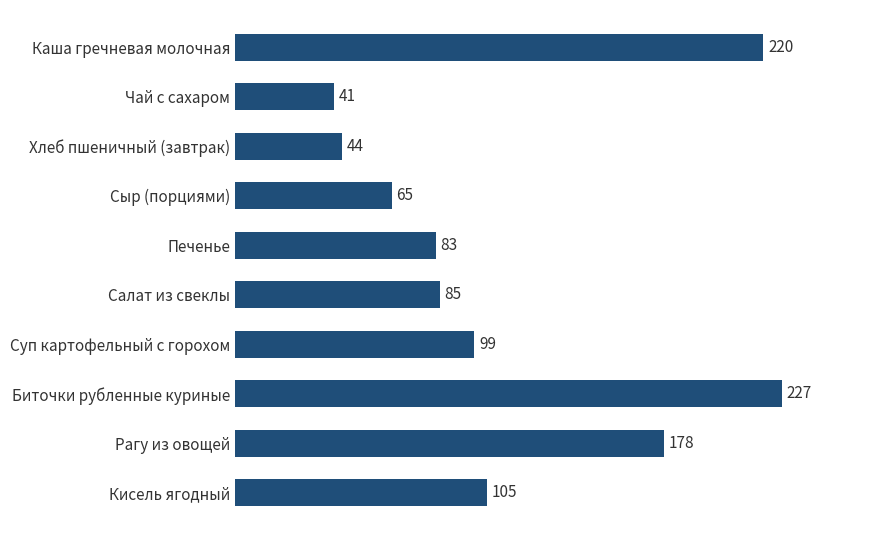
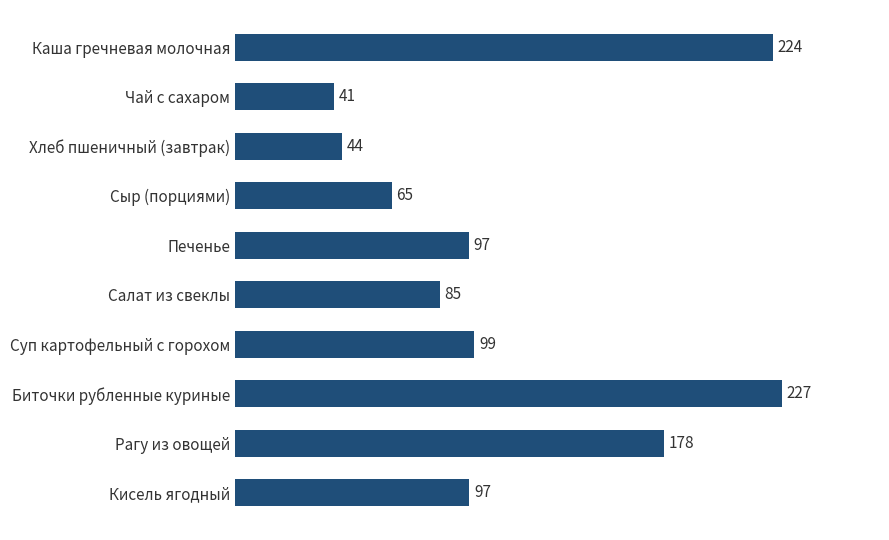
Каша гречневая молочная: 220 -> 224
Печенье: 83 -> 97
Кисель ягодный: 105 -> 97
